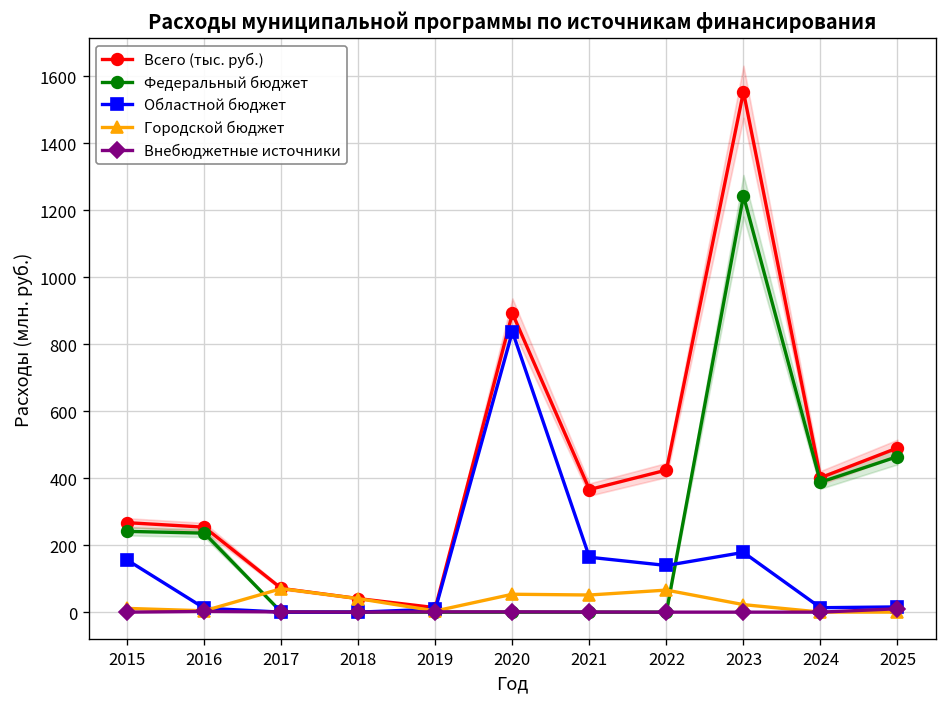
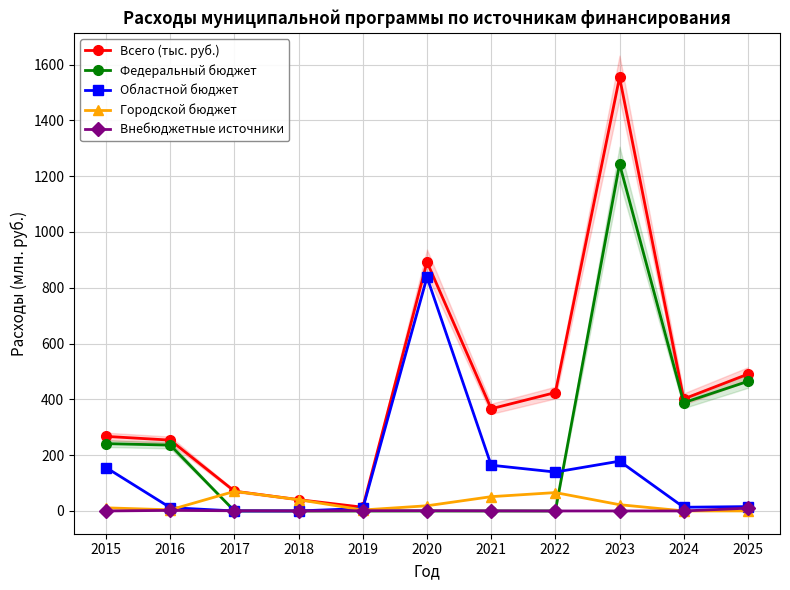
Городской бюджет, 2020: 50 -> 20
